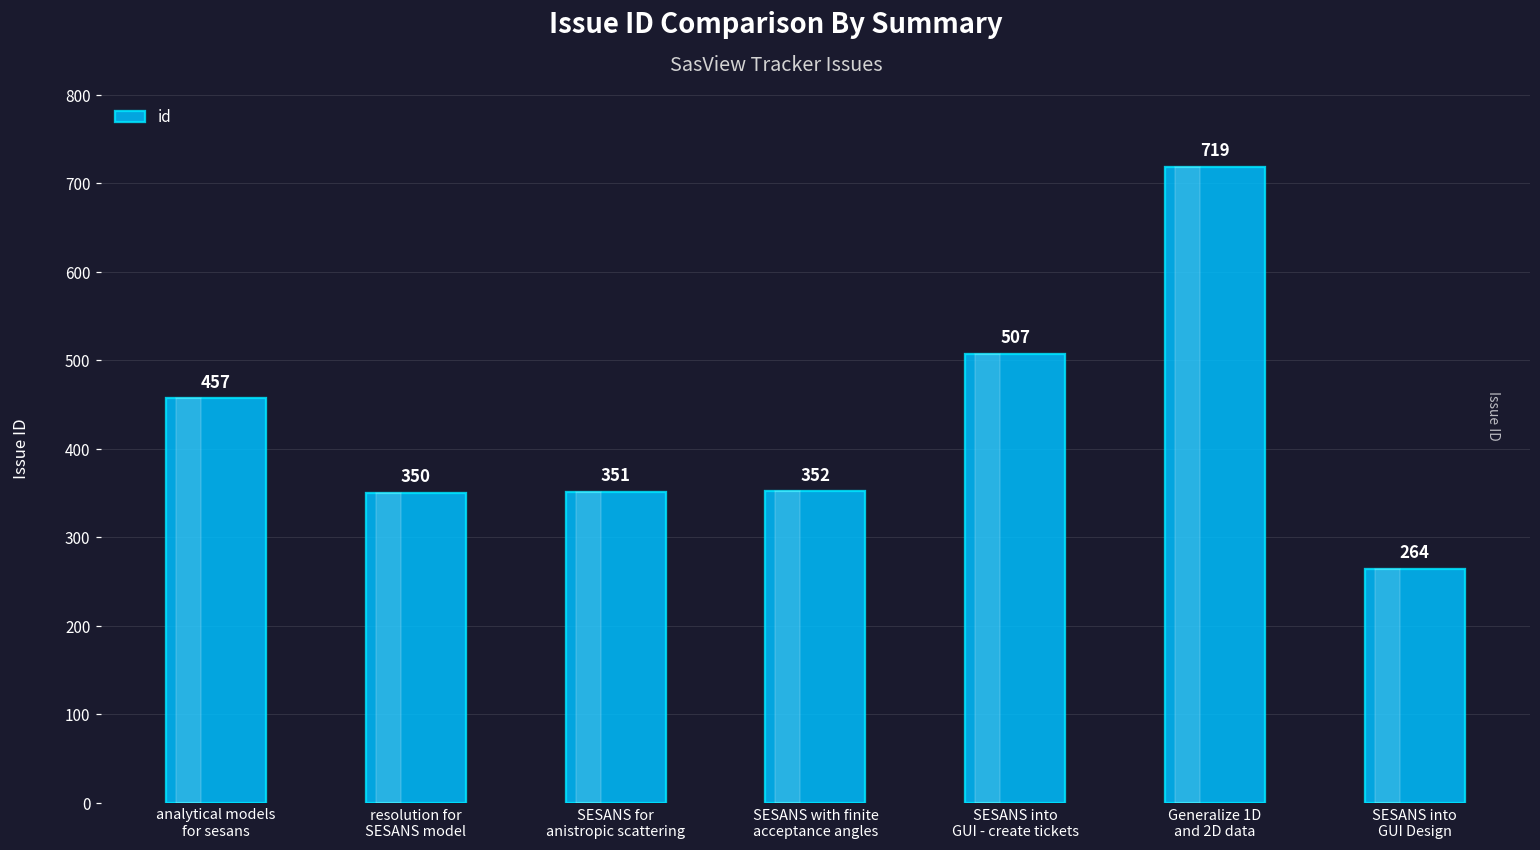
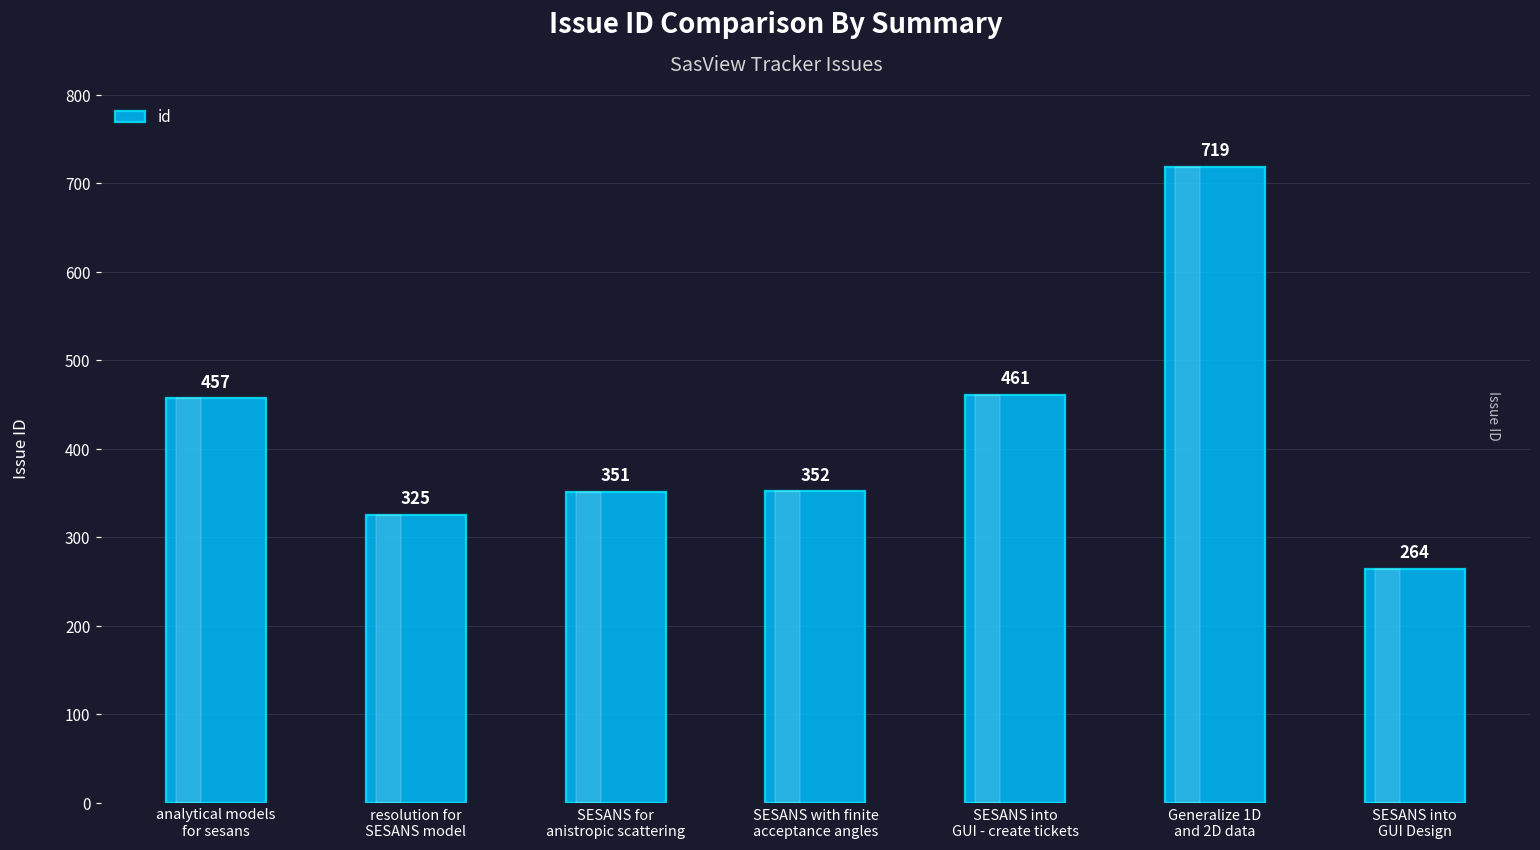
resolution for SESANS model: 350 -> 325
SESANS into GUI - create tickets: 507 -> 461
